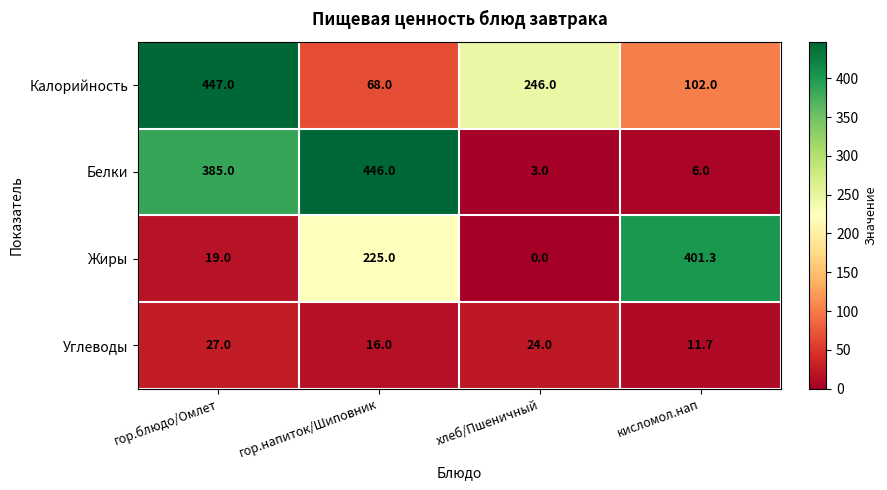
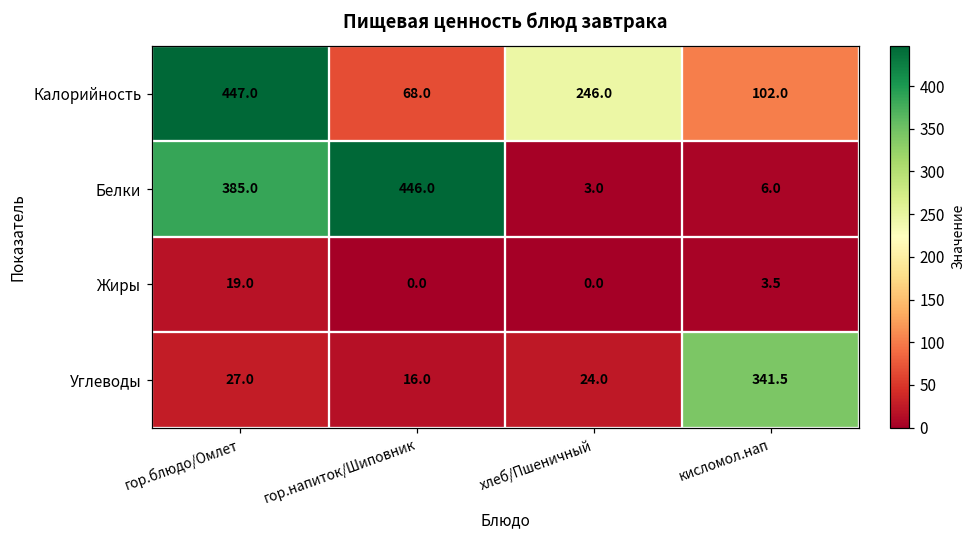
Жиры, гор.напиток/Шиповник: 225.0 -> 0.0
Жиры, кисломол.нап: 401.3 -> 3.5
Углеводы, кисломол.нап: 11.7 -> 341.5
